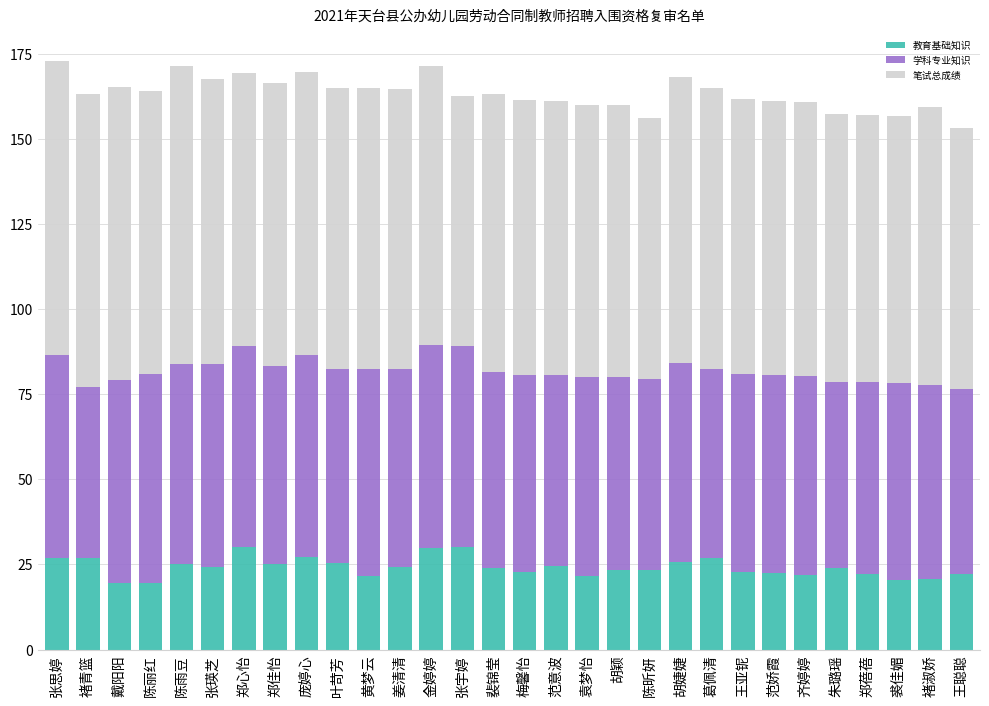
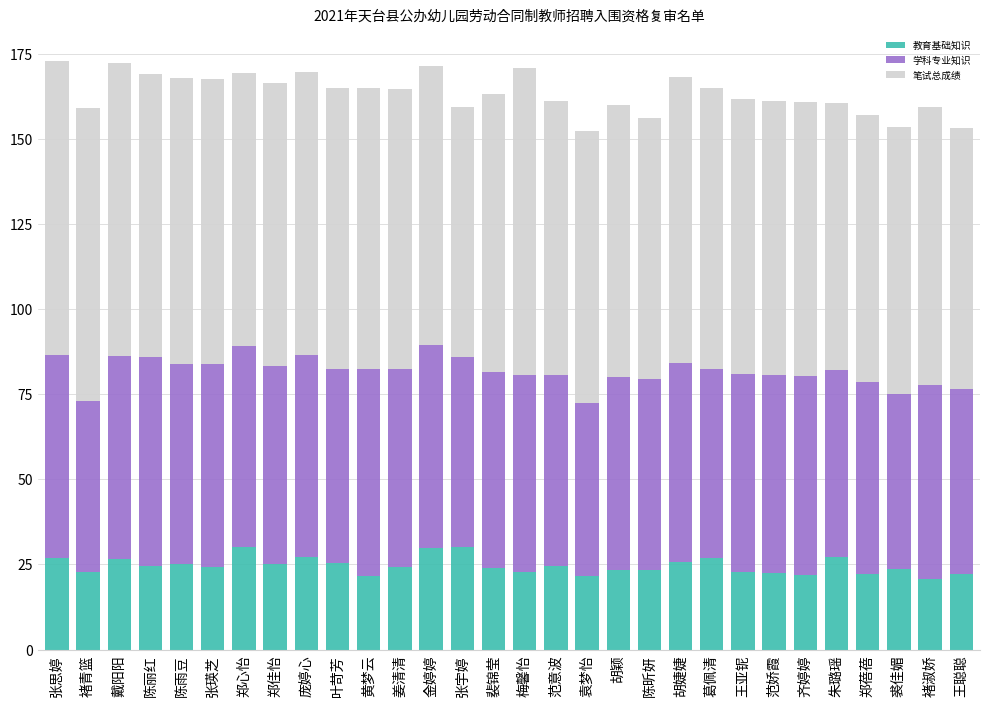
教育基础知识, 褚青篮: 27 -> 23
教育基础知识, 戴阳阳: 20 -> 27
教育基础知识, 陈丽红: 19 -> 25
笔试总成绩, 陈雨豆: 87 -> 84
学科专业知识, 张宇婷: 59 -> 56
笔试总成绩, 梅馨怡: 81 -> 90
学科专业知识, 袁梦怡: 59 -> 51
教育基础知识, 朱璐瑶: 24 -> 27
教育基础知识, 裘佳媚: 21 -> 24
学科专业知识, 裘佳媚: 58 -> 52
